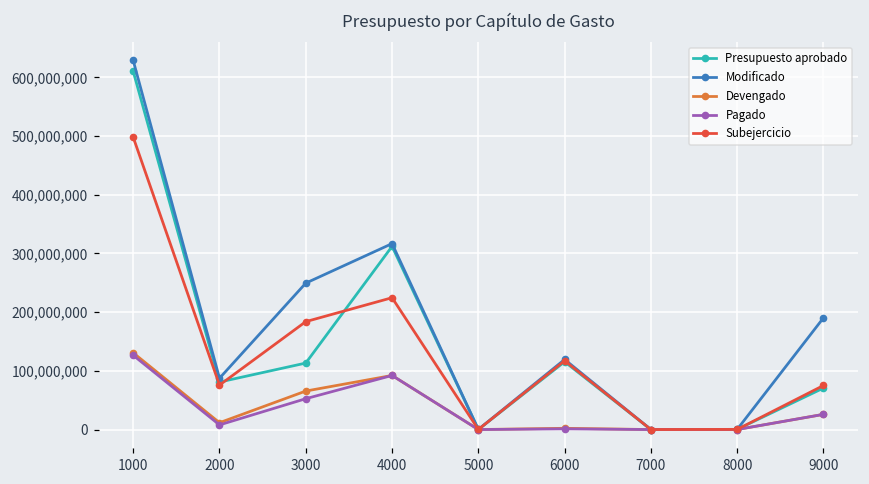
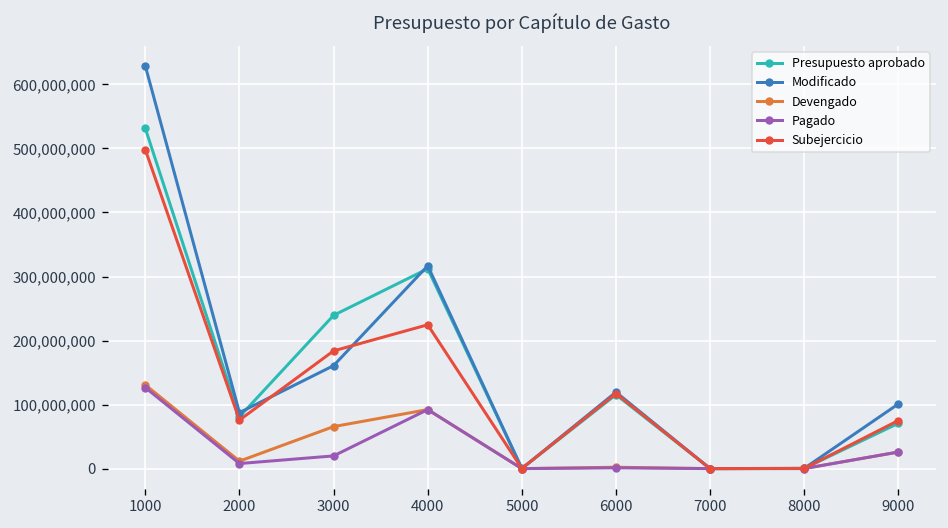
Presupuesto aprobado, 1000: 610,000,000 -> 530,000,000
Presupuesto aprobado, 3000: 110,000,000 -> 240,000,000
Modificado, 3000: 250,000,000 -> 160,000,000
Pagado, 3000: 50,000,000 -> 20,000,000
Modificado, 9000: 190,000,000 -> 100,000,000
